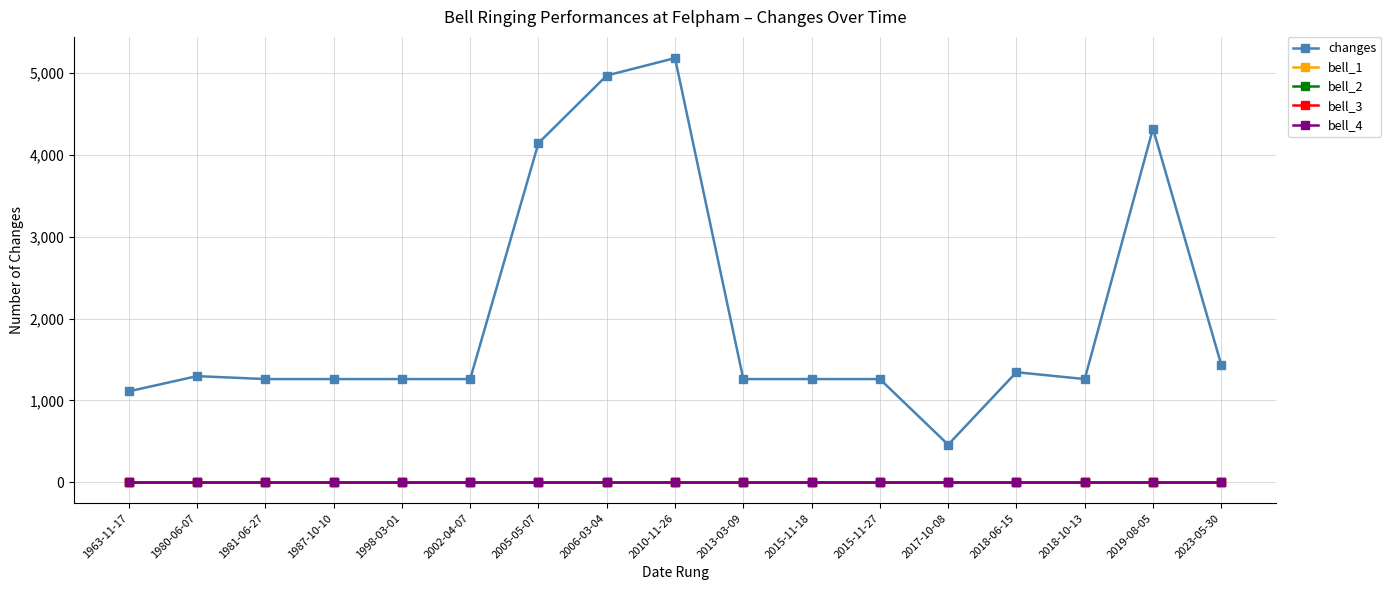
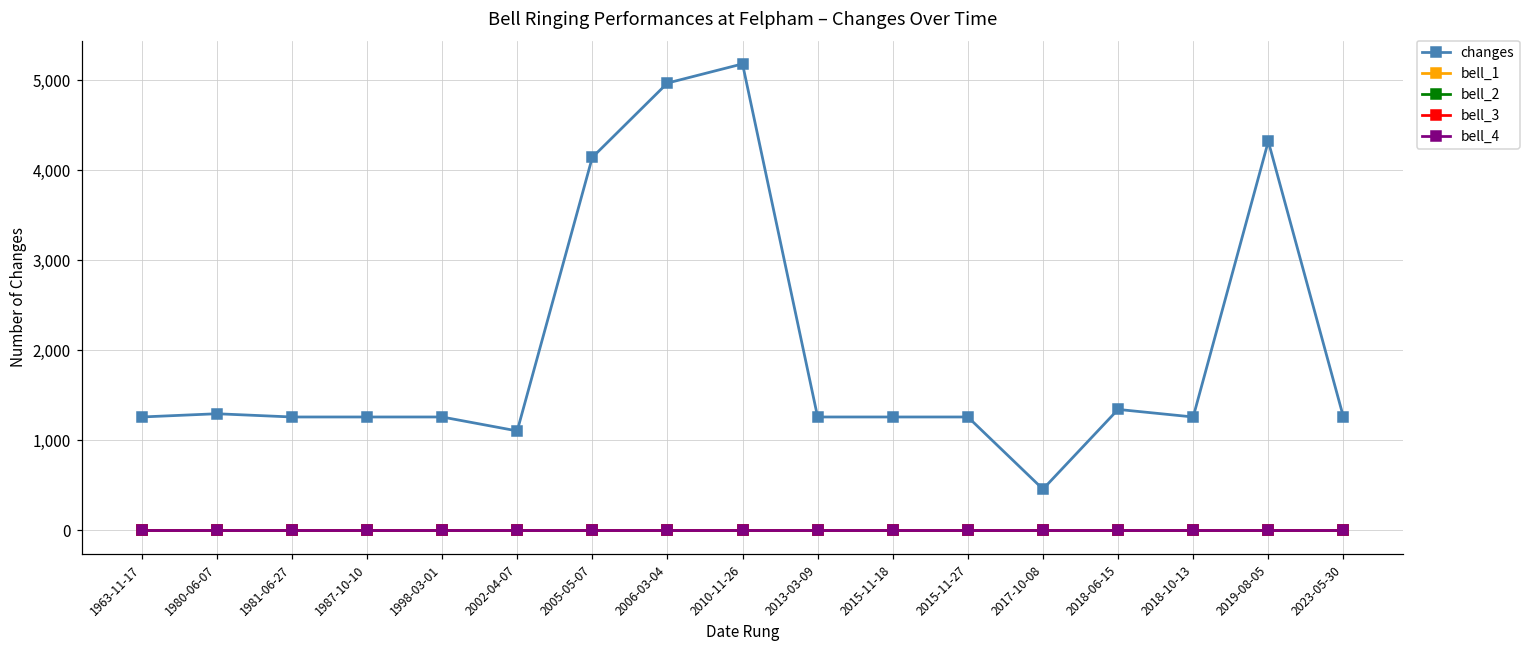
changes, 1963-11-17: 1,100 -> 1,300
changes, 2002-04-07: 1,300 -> 1,100
changes, 2023-05-30: 1,400 -> 1,300
